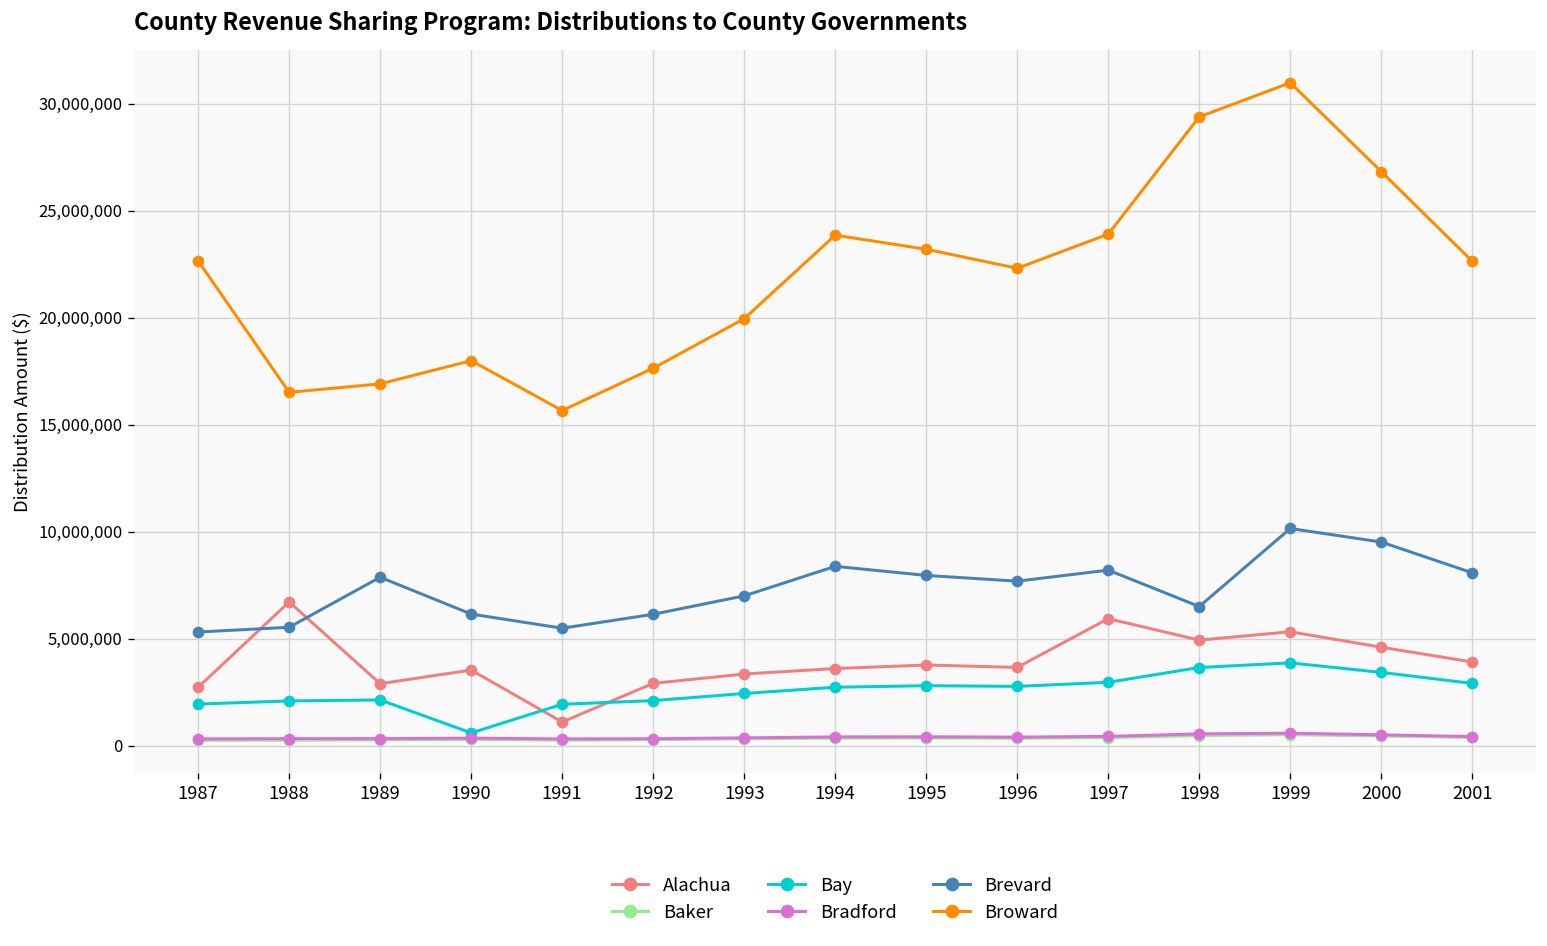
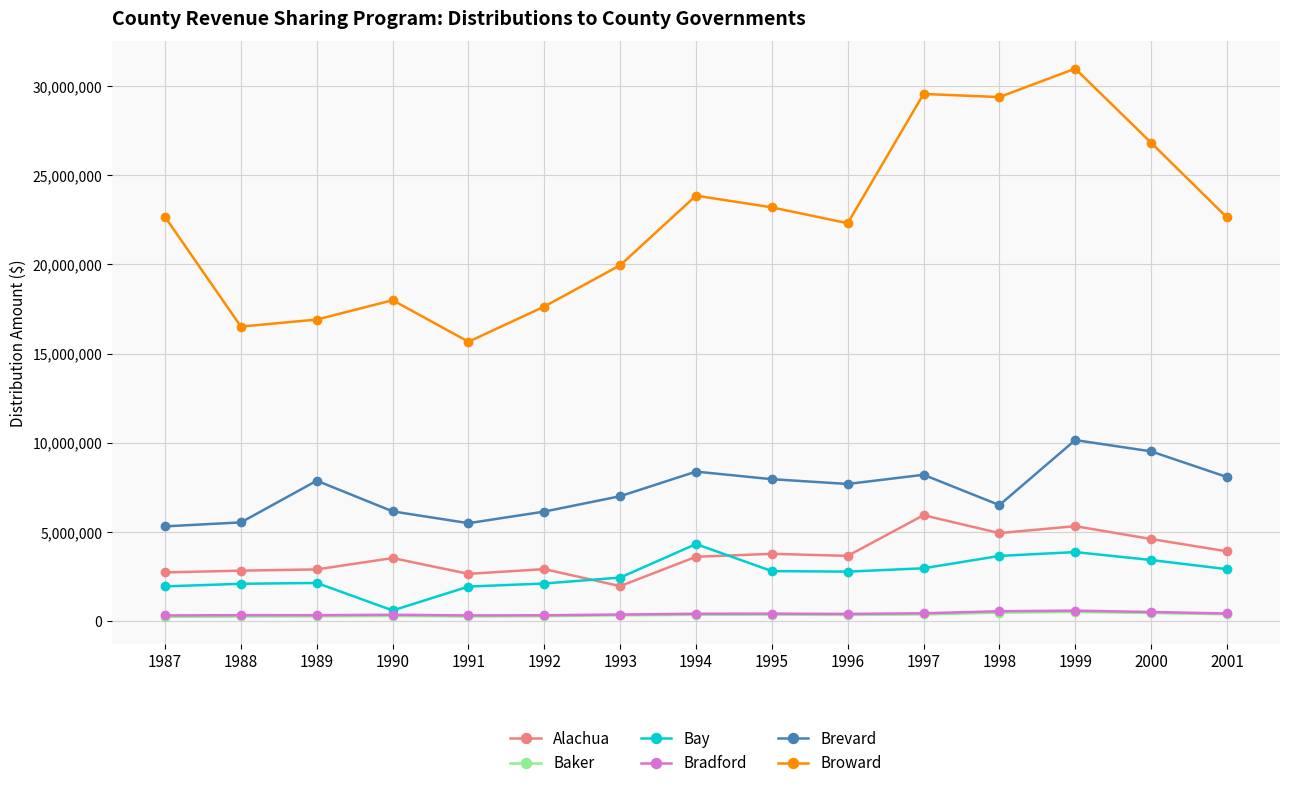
Alachua, 1988: 6,700,000 -> 2,800,000
Alachua, 1991: 1,100,000 -> 2,700,000
Alachua, 1993: 3,400,000 -> 2,000,000
Bay, 1994: 2,700,000 -> 4,300,000
Broward, 1997: 23,900,000 -> 29,600,000
